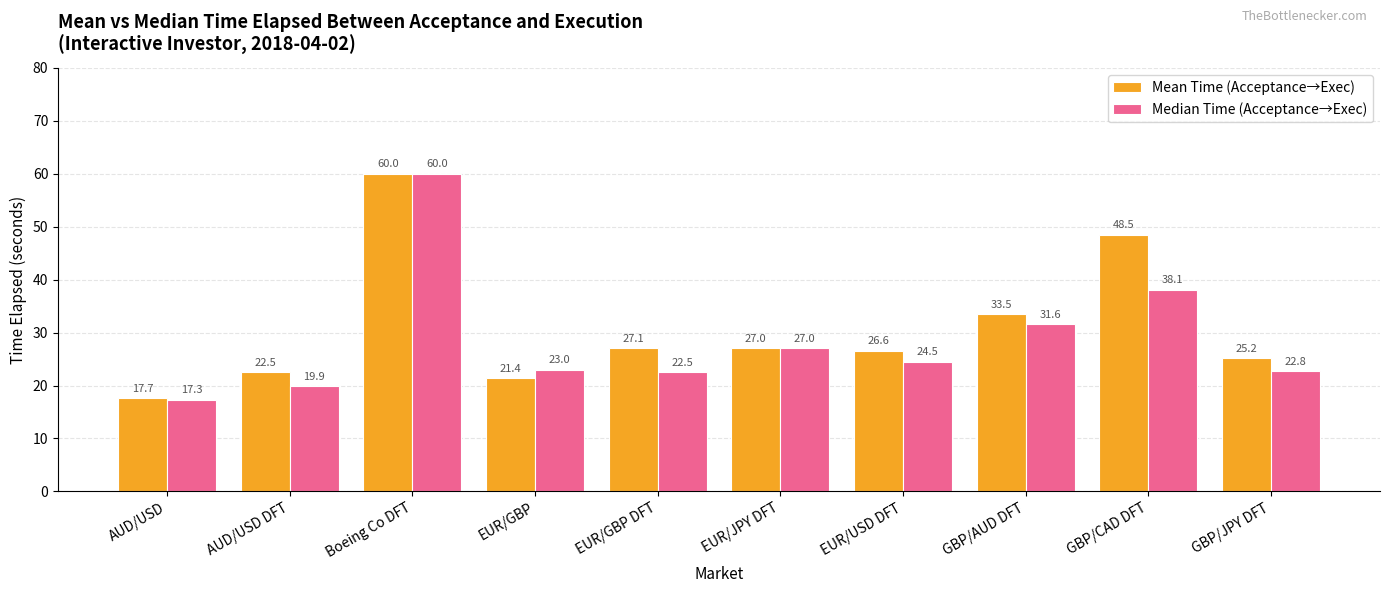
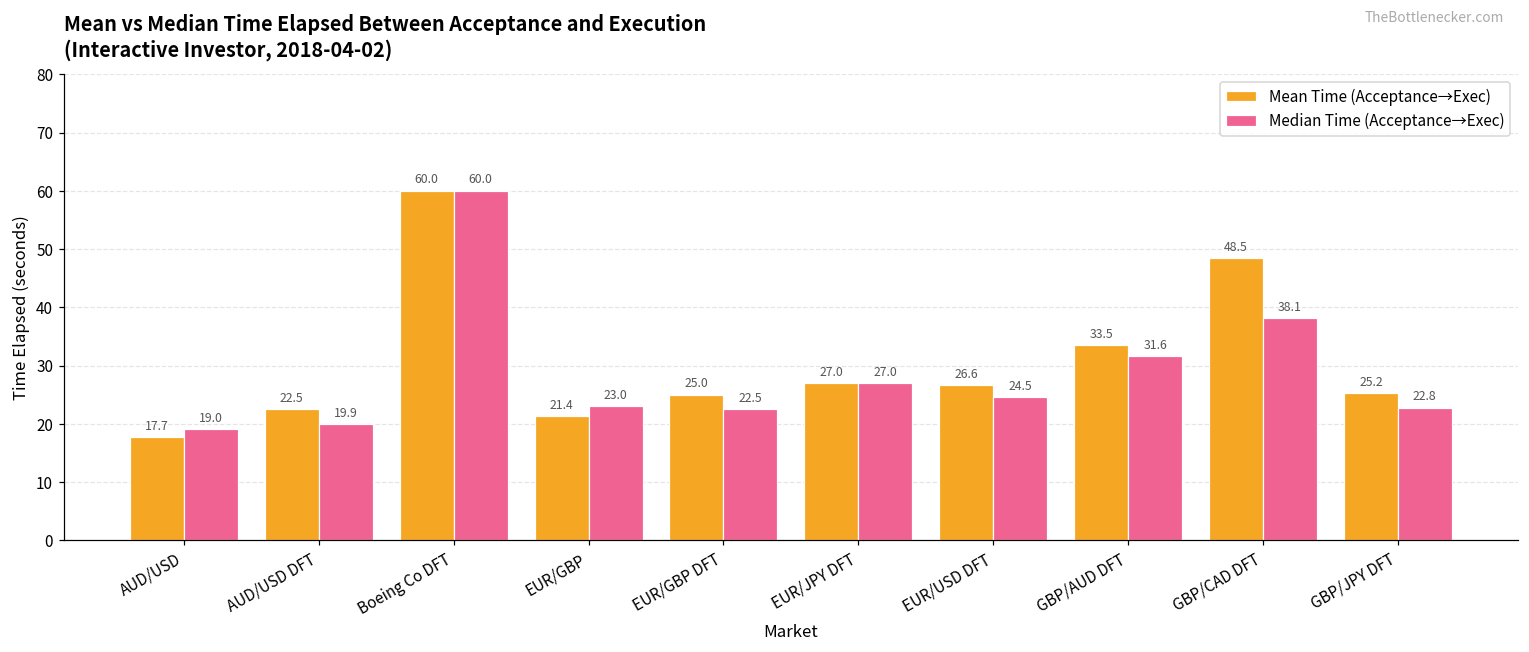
Median Time (Acceptance→Exec), AUD/USD: 17.3 -> 19.0
Mean Time (Acceptance→Exec), EUR/GBP DFT: 27.1 -> 25.0
